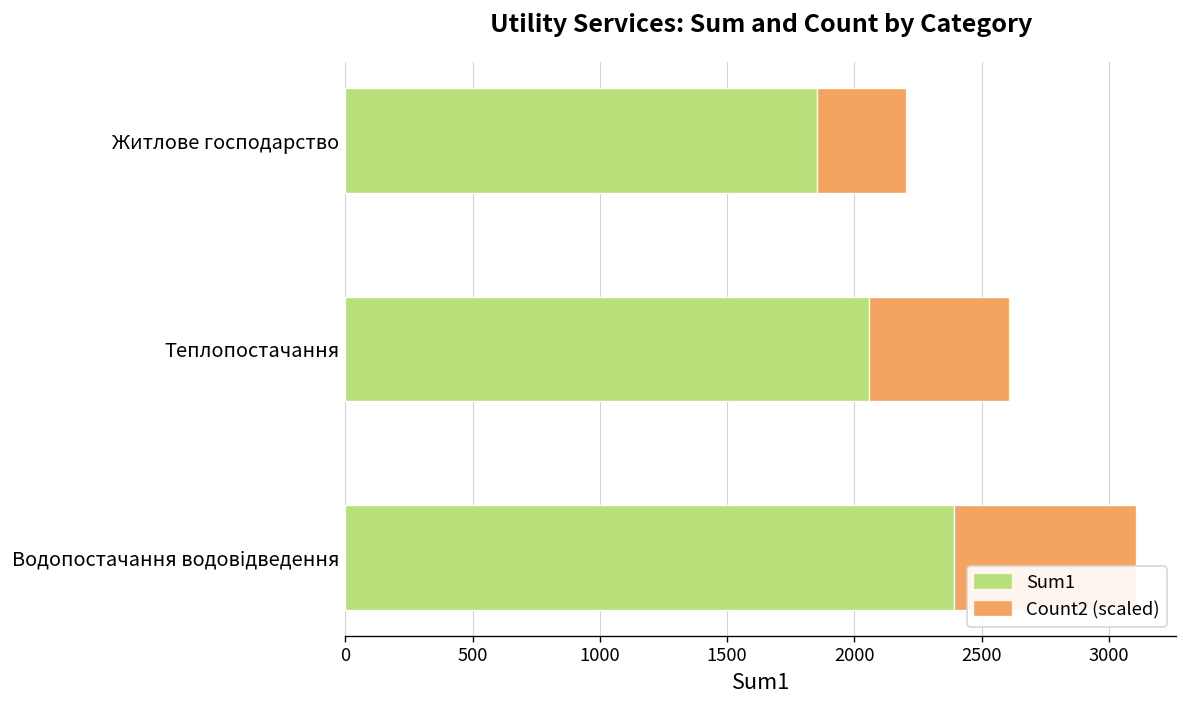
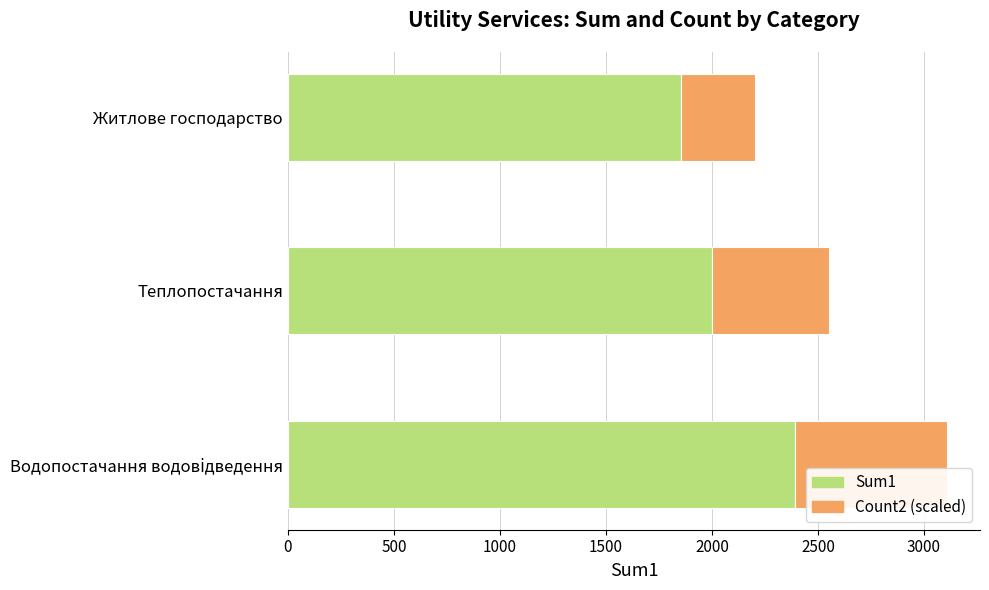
Sum1, Теплопостачання: 2060 -> 2000
